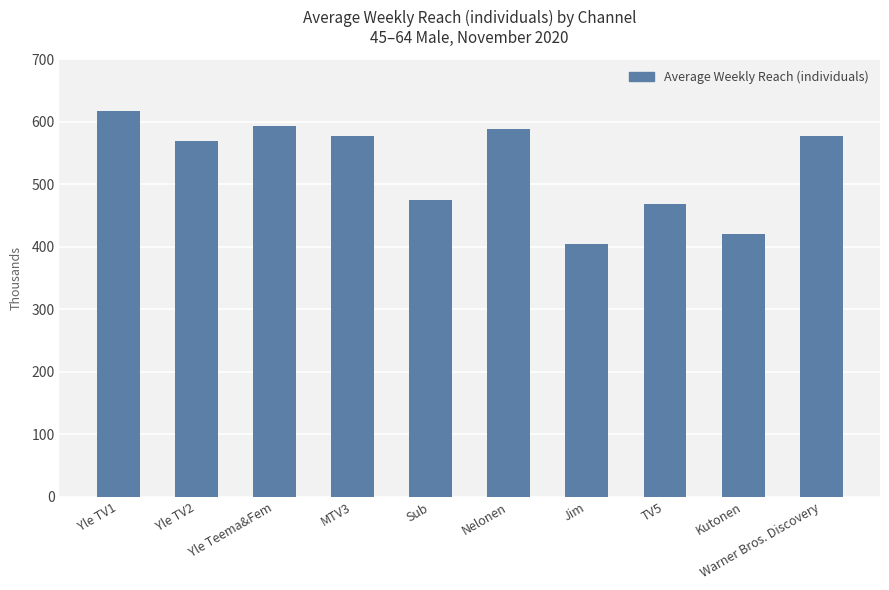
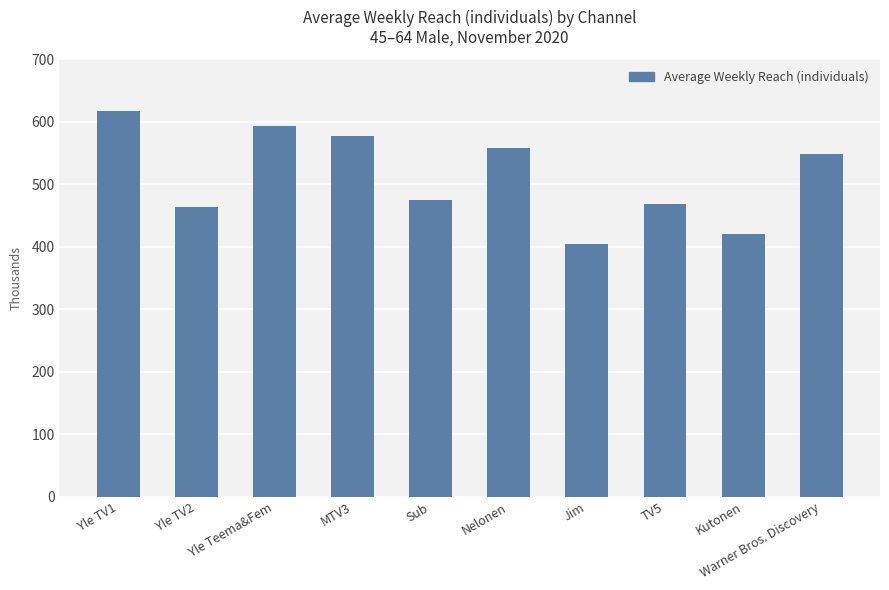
Yle TV2: 570 -> 460
Nelonen: 590 -> 560
Warner Bros. Discovery: 580 -> 550
